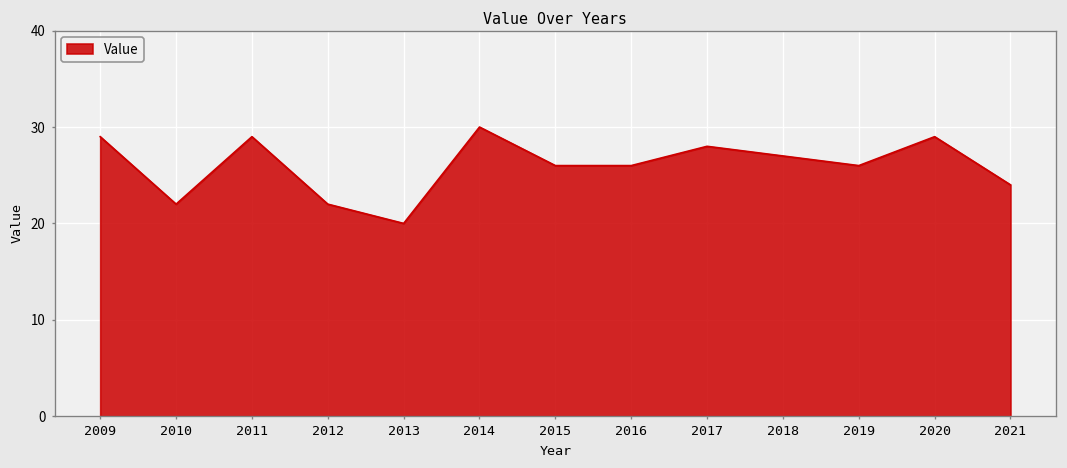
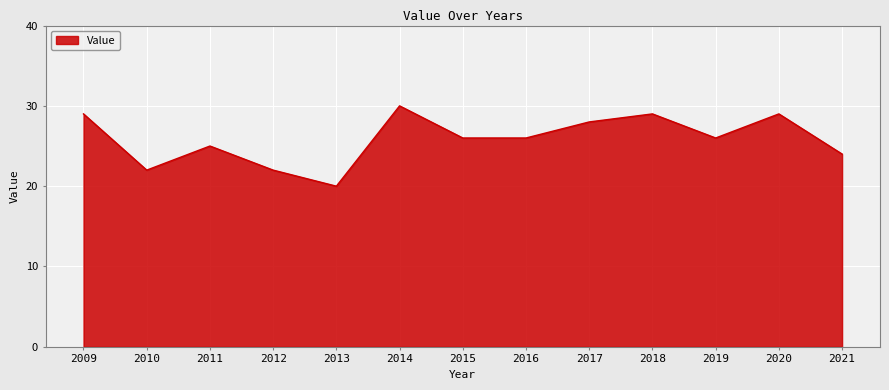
2011: 29 -> 25
2018: 27 -> 29
